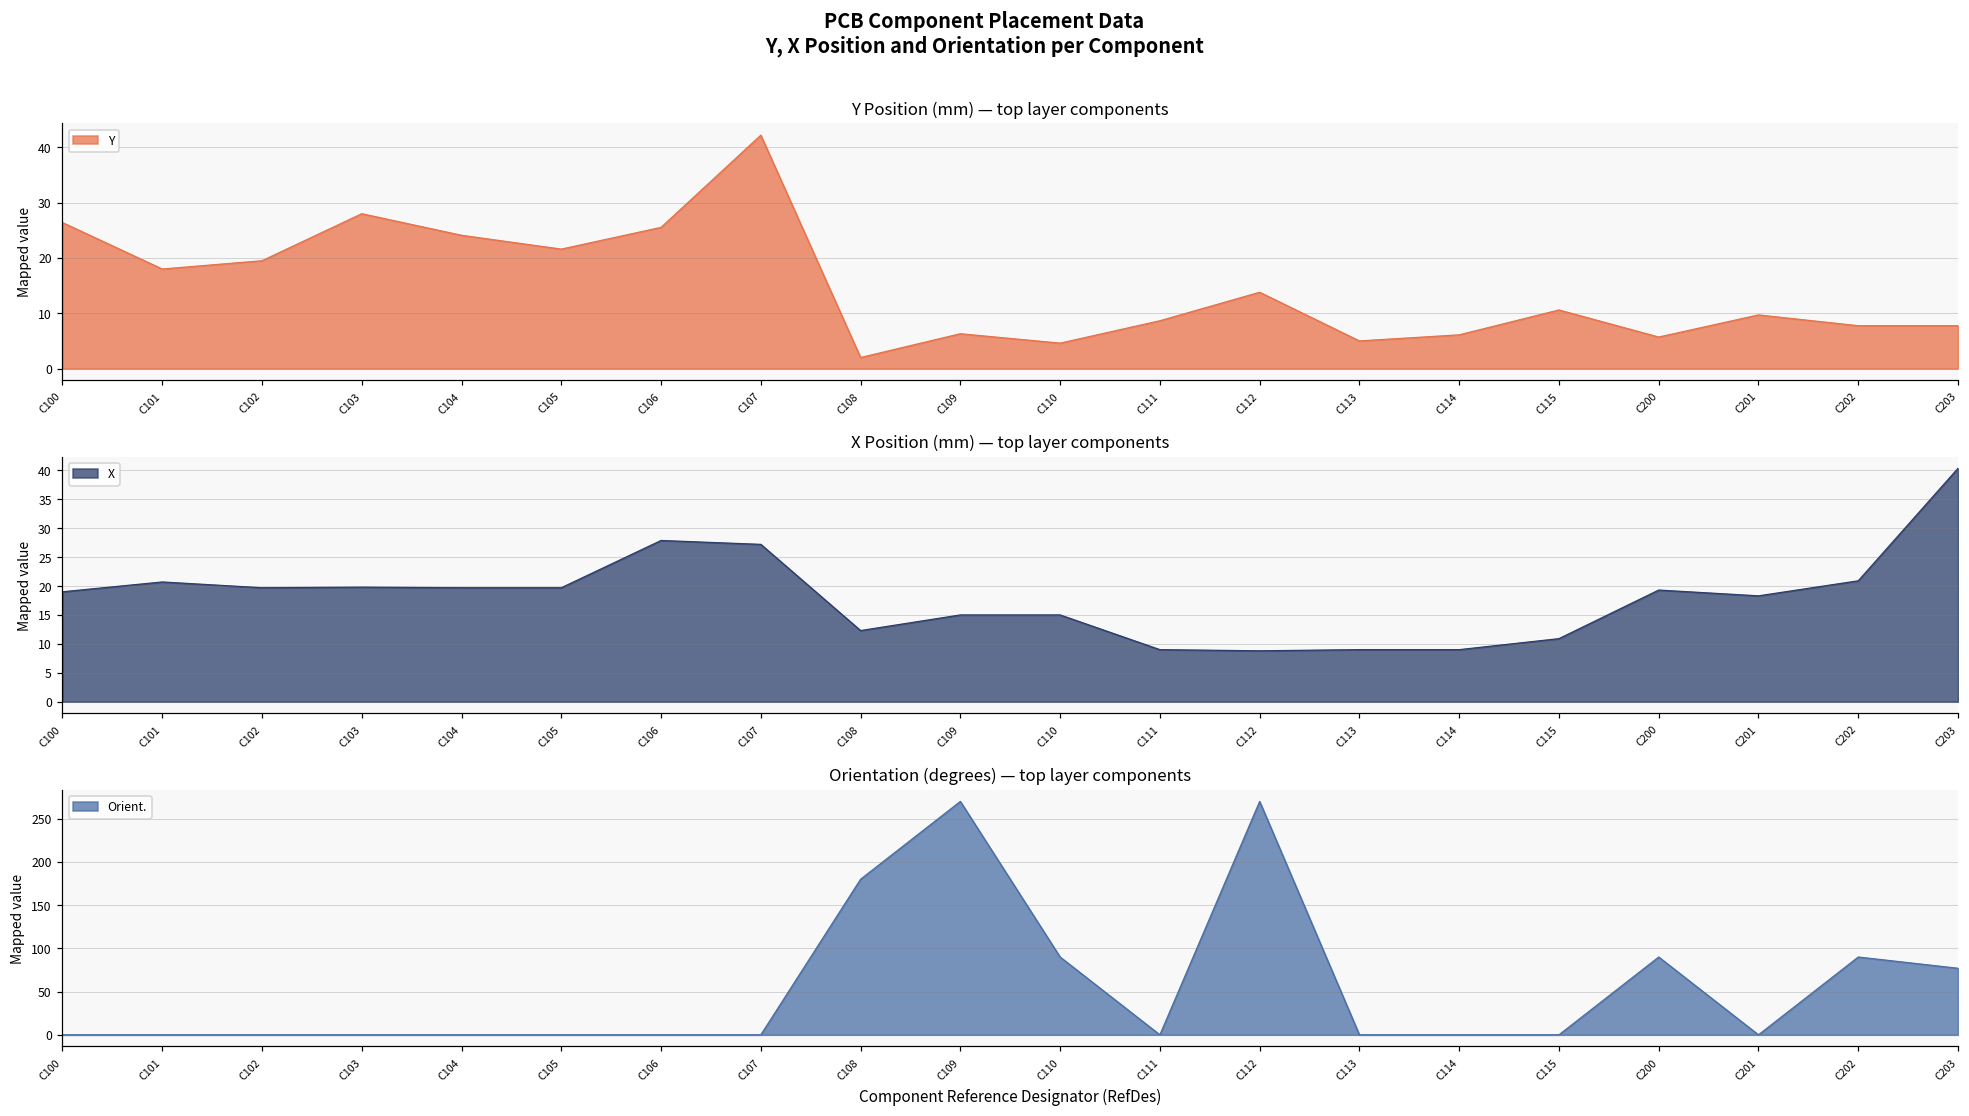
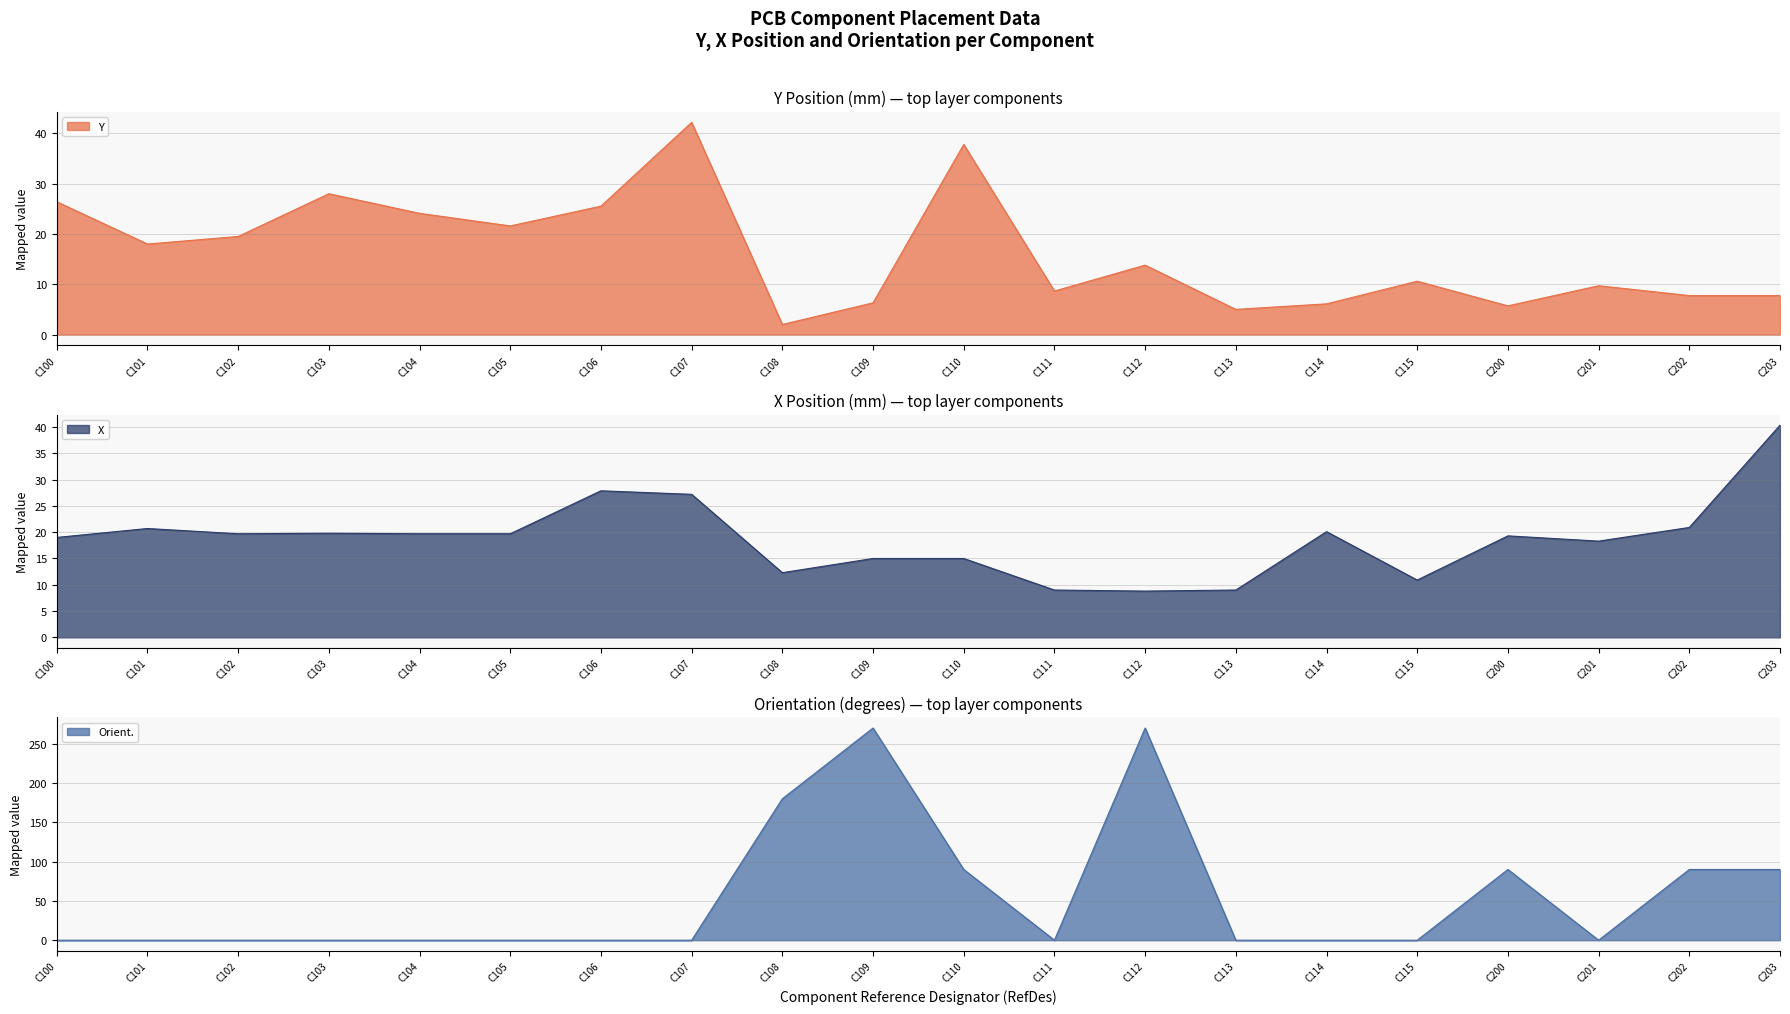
Y Position (mm) — top layer components, C110: 5 -> 38
X Position (mm) — top layer components, C114: 9 -> 20
Orientation (degrees) — top layer components, C203: 80 -> 90
